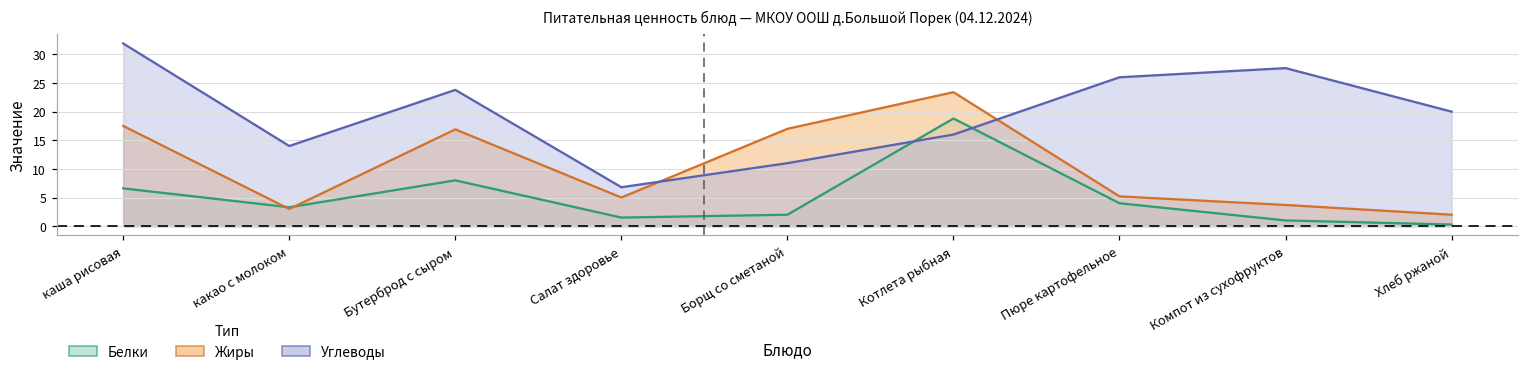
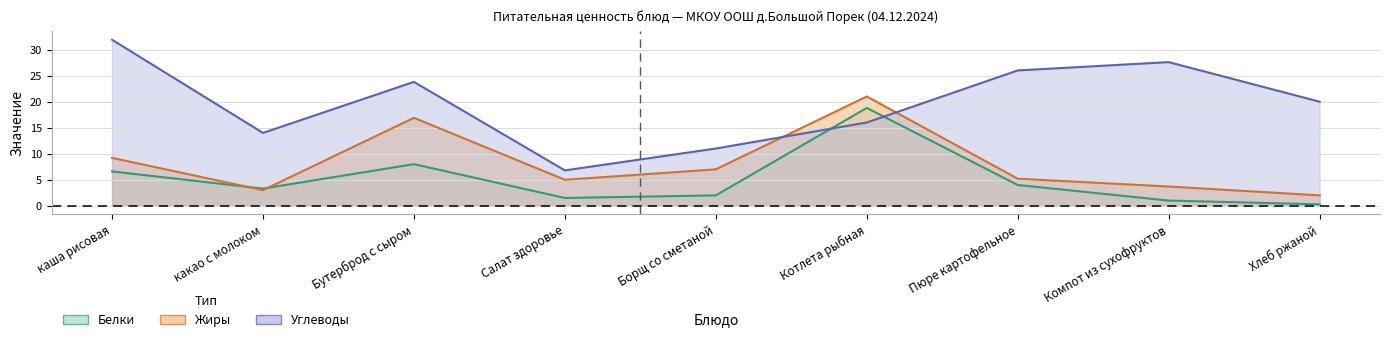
Жиры, каша рисовая: 18 -> 9
Жиры, Борщ со сметаной: 17 -> 7
Жиры, Котлета рыбная: 23 -> 21
